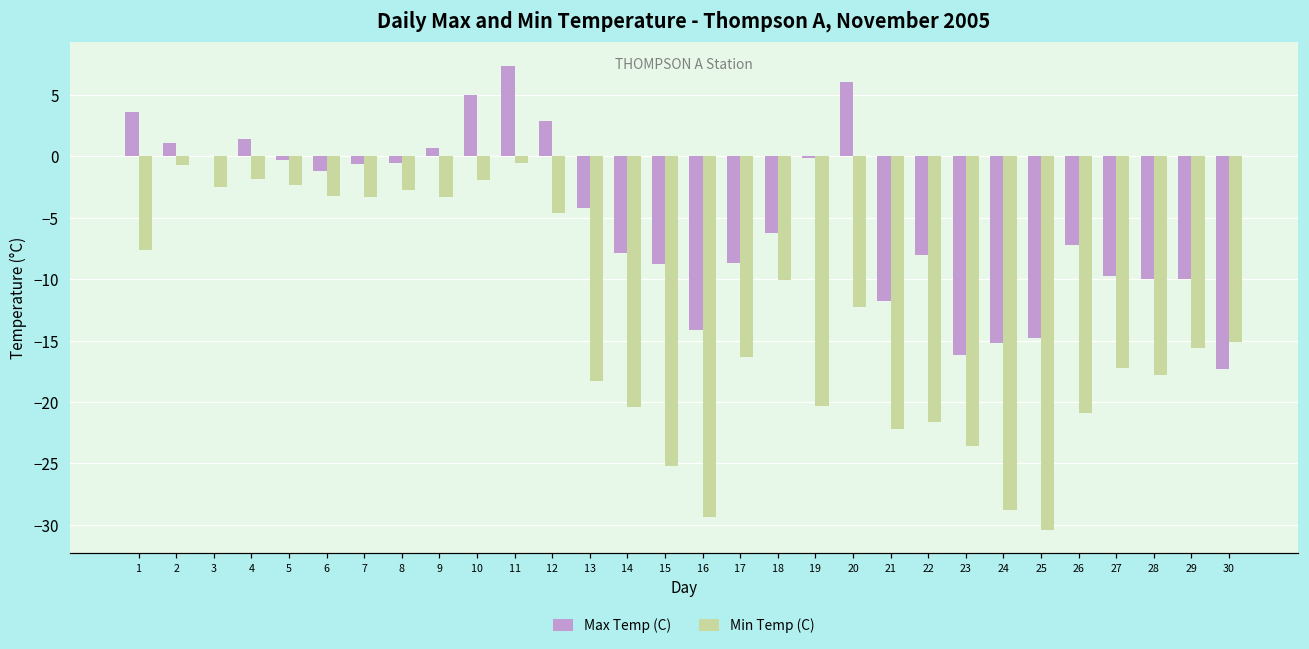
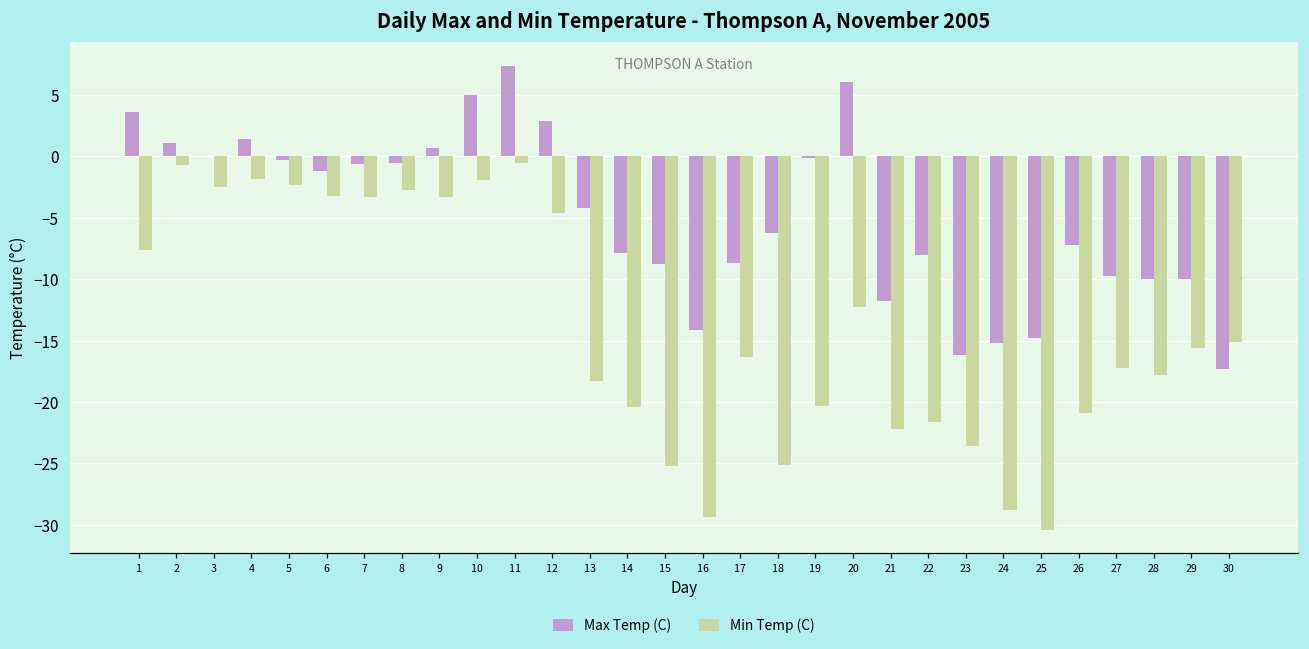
Min Temp (C), 18: -10.1 -> -25.1
